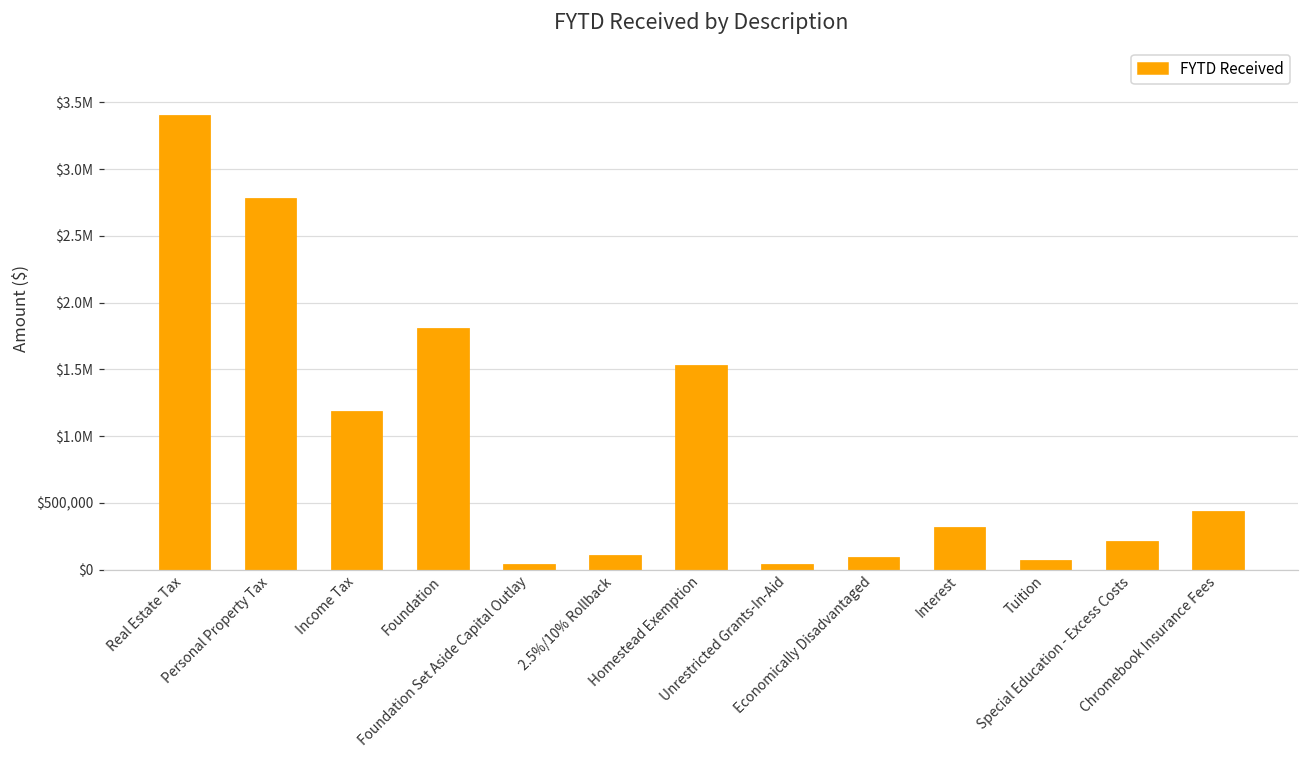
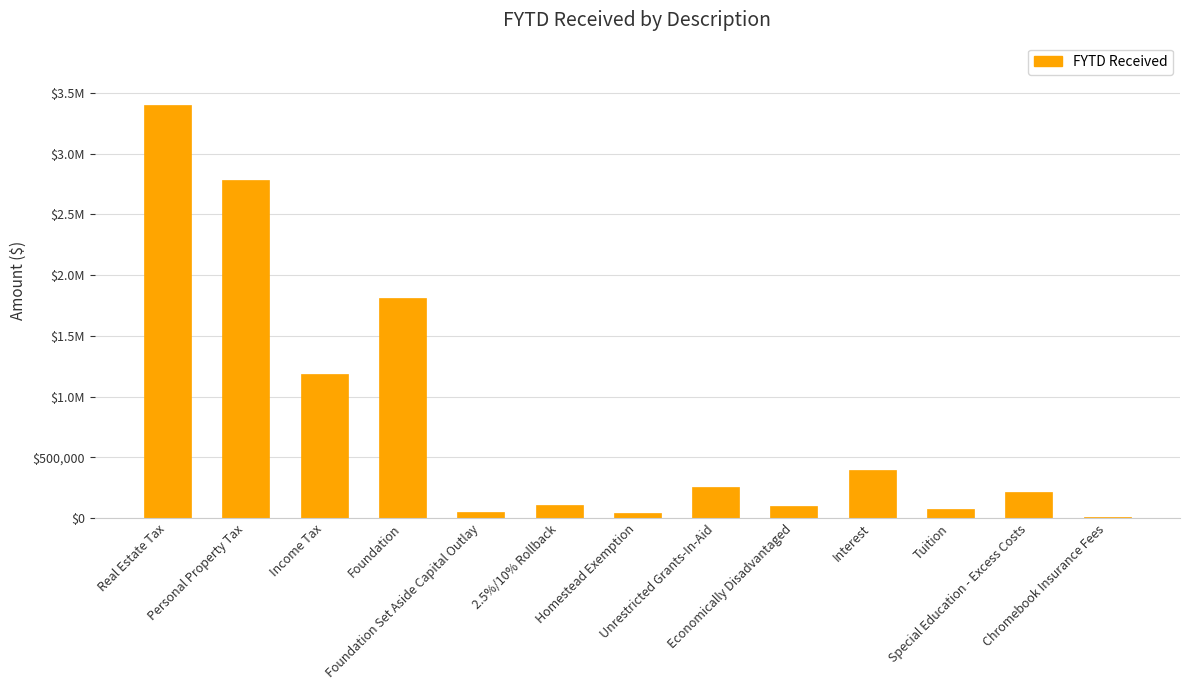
Homestead Exemption: $1,530,000 -> $40,000
Unrestricted Grants-In-Aid: $40,000 -> $260,000
Interest: $320,000 -> $400,000
Chromebook Insurance Fees: $440,000 -> $0
